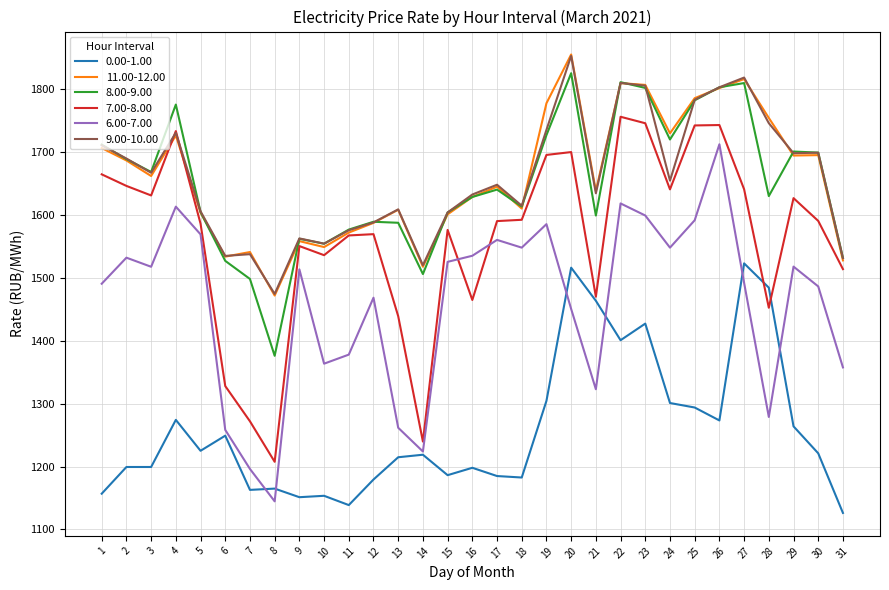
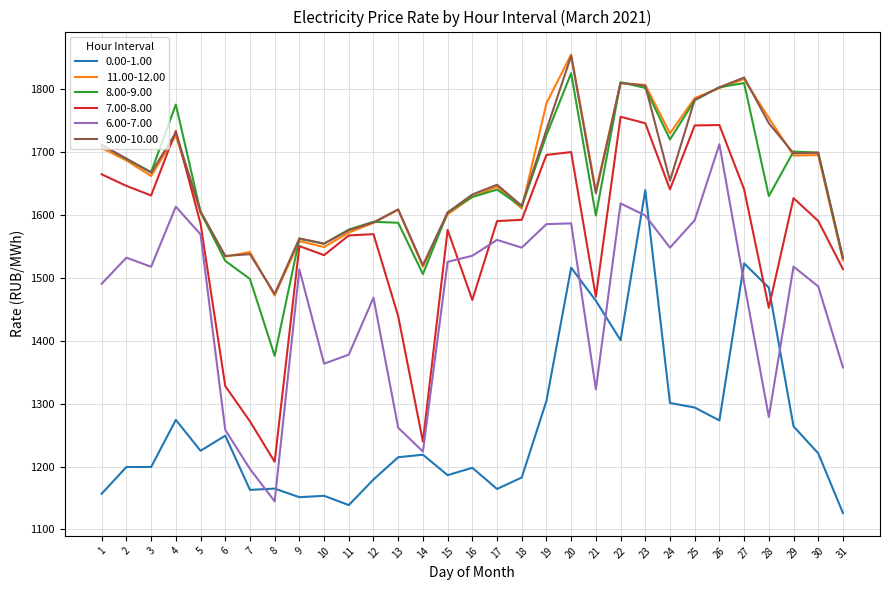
0.00-1.00, 17: 1190 -> 1160
6.00-7.00, 20: 1450 -> 1590
0.00-1.00, 23: 1430 -> 1640
